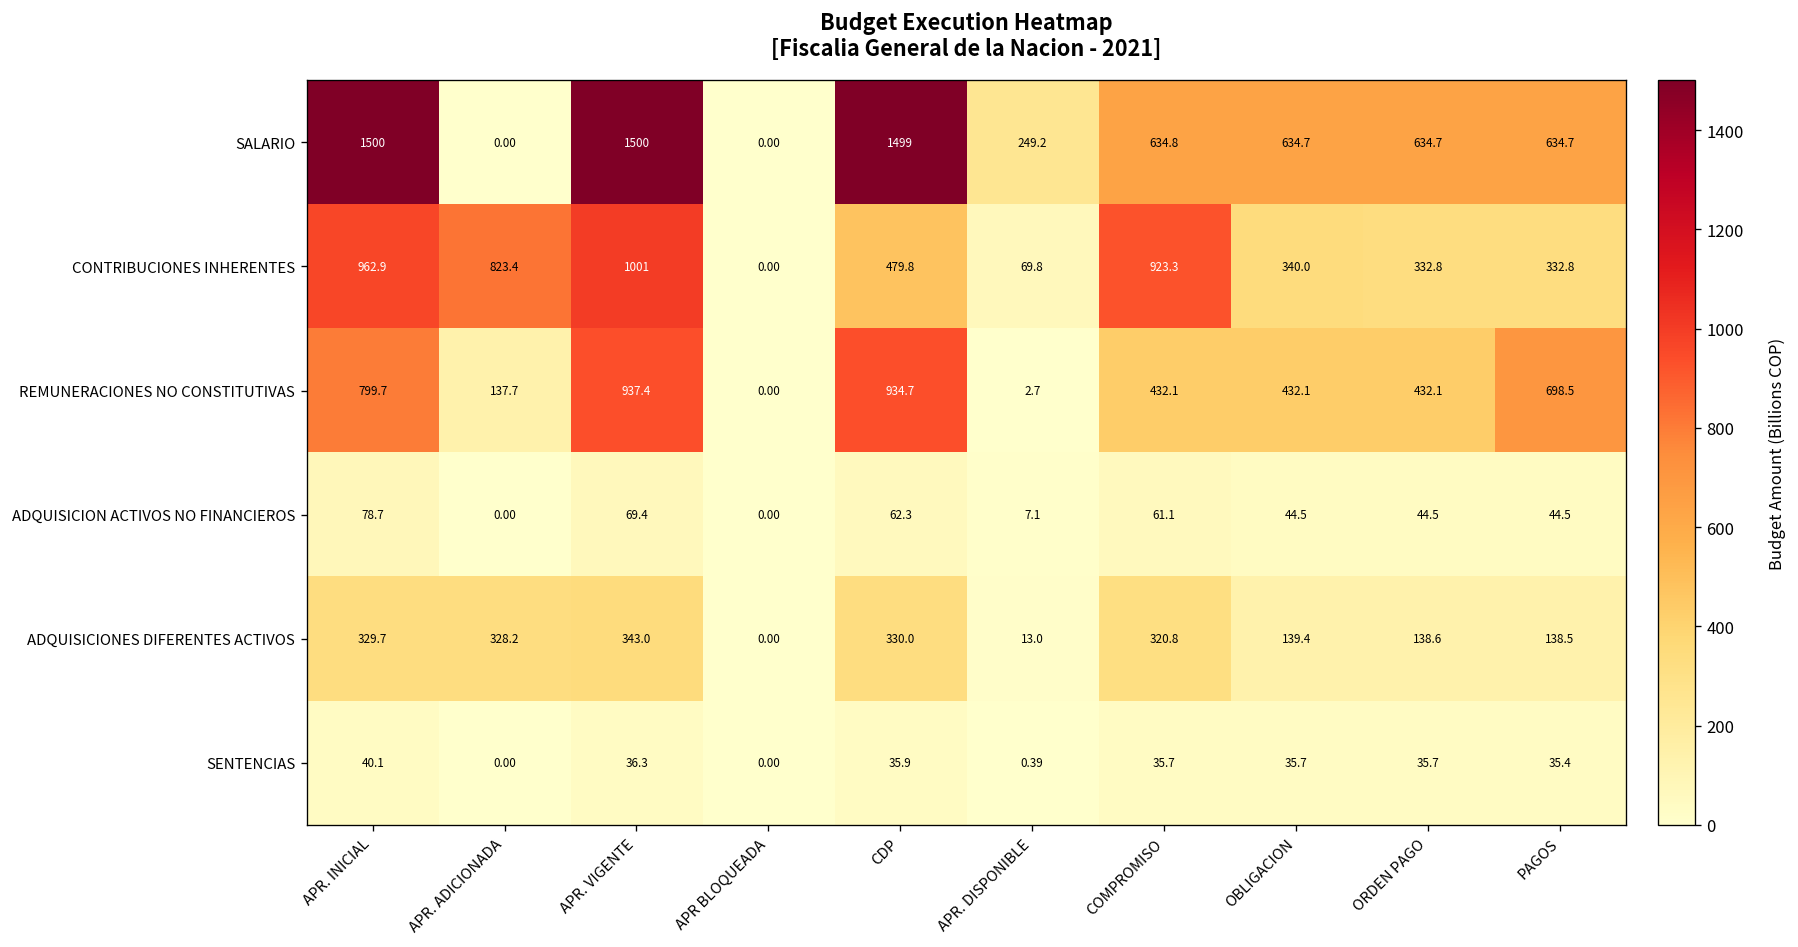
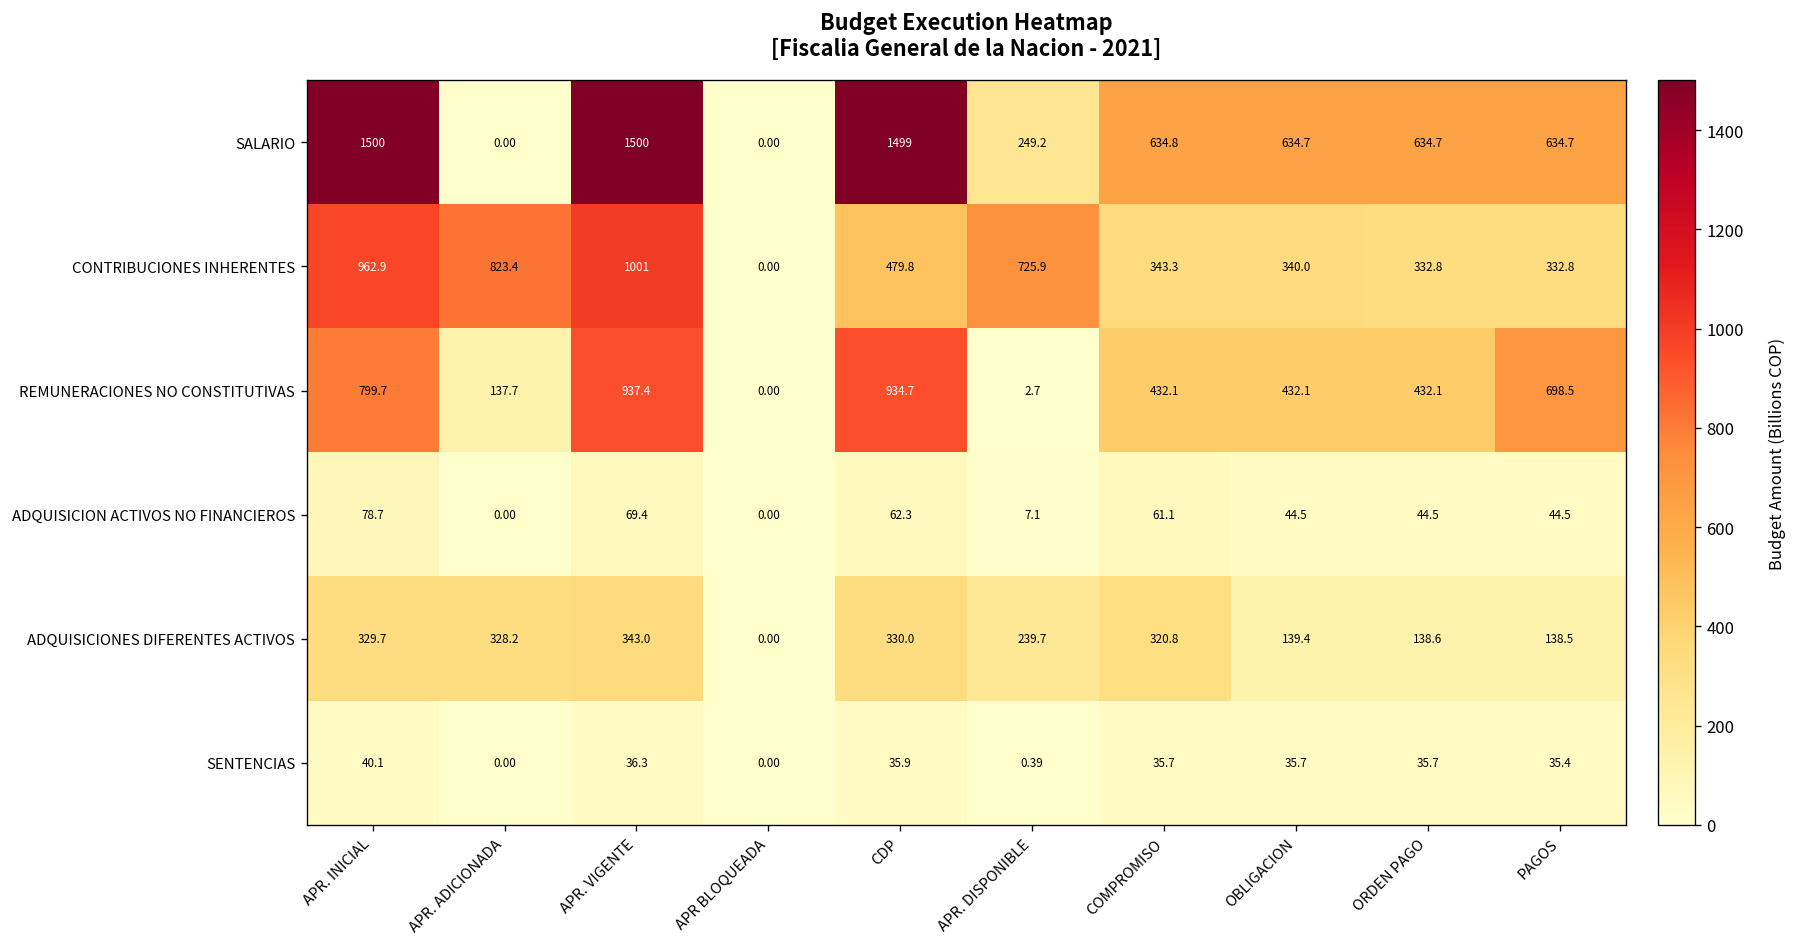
CONTRIBUCIONES INHERENTES, APR. DISPONIBLE: 69.8 -> 725.9
CONTRIBUCIONES INHERENTES, COMPROMISO: 923.3 -> 343.3
ADQUISICIONES DIFERENTES ACTIVOS, APR. DISPONIBLE: 13.0 -> 239.7
